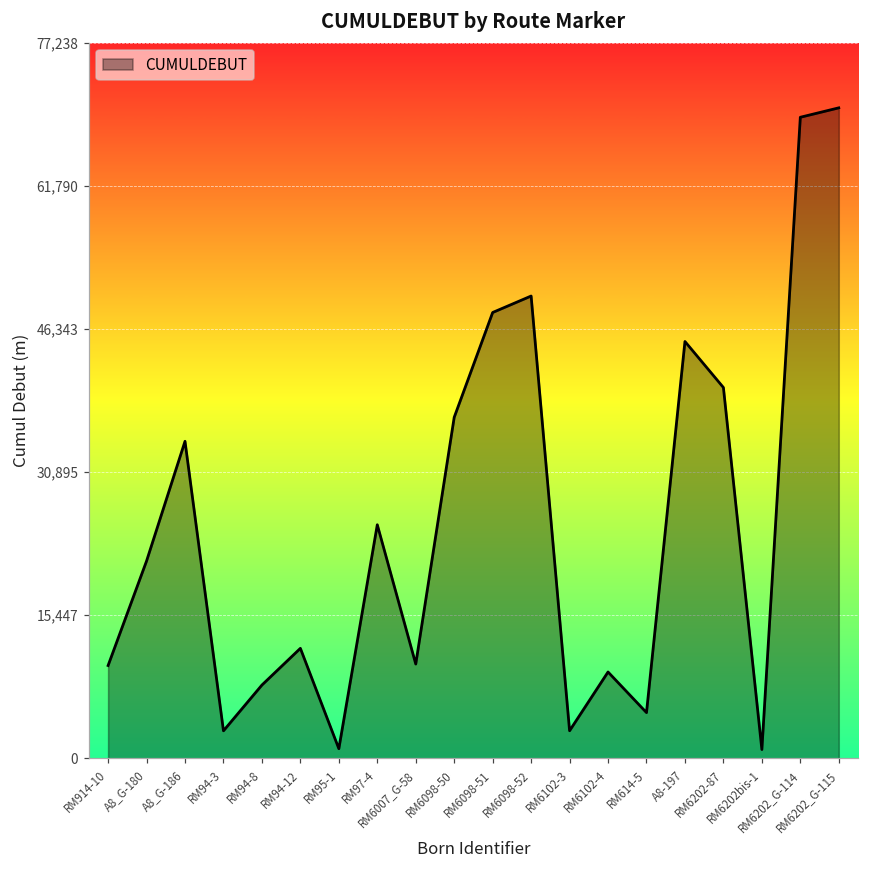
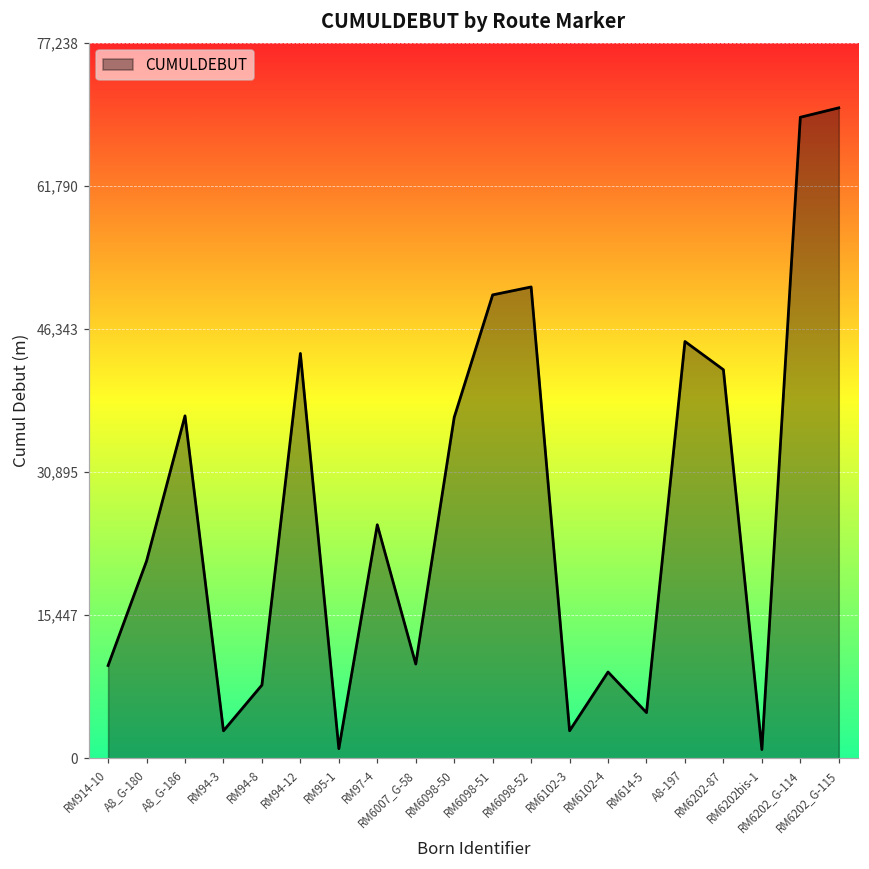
A8_G-186: 34,000 -> 37,000
RM94-12: 12,000 -> 44,000
RM6098-51: 48,000 -> 50,000
RM6098-52: 50,000 -> 51,000
RM6202-87: 40,000 -> 42,000
